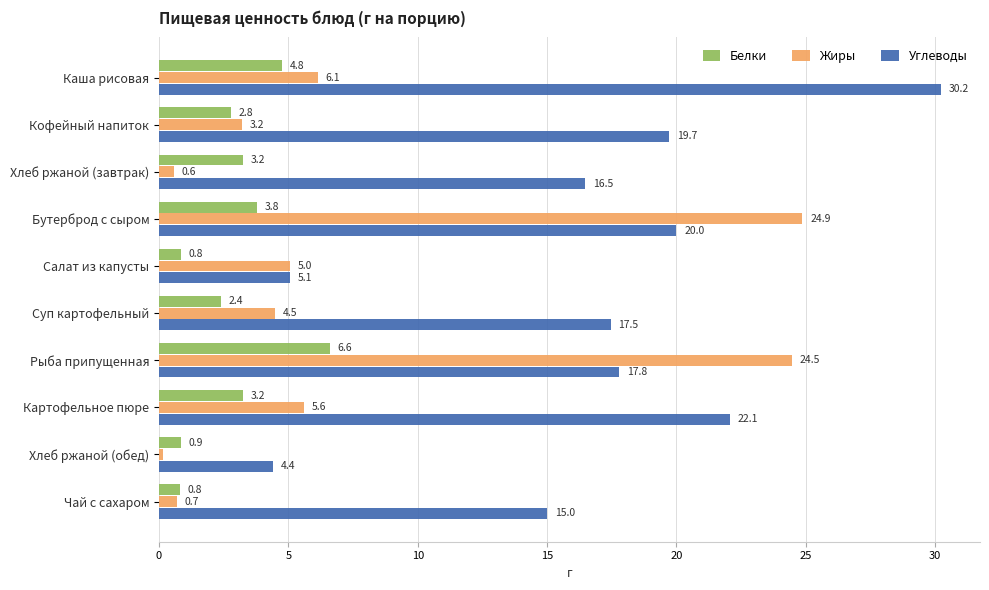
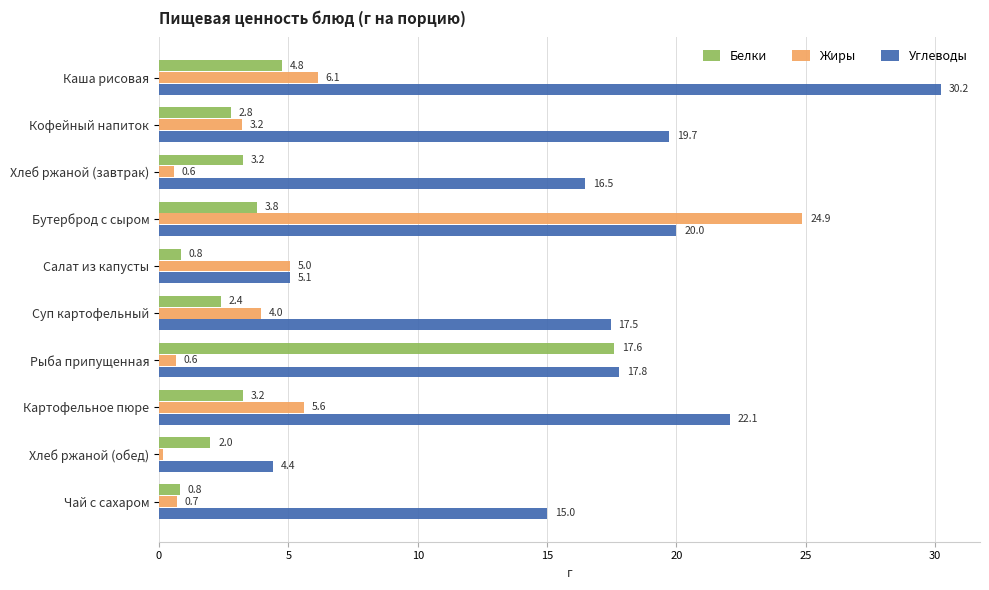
Жиры, Суп картофельный: 4.5 -> 4.0
Белки, Рыба припущенная: 6.6 -> 17.6
Жиры, Рыба припущенная: 24.5 -> 0.6
Белки, Хлеб ржаной (обед): 0.9 -> 2.0
